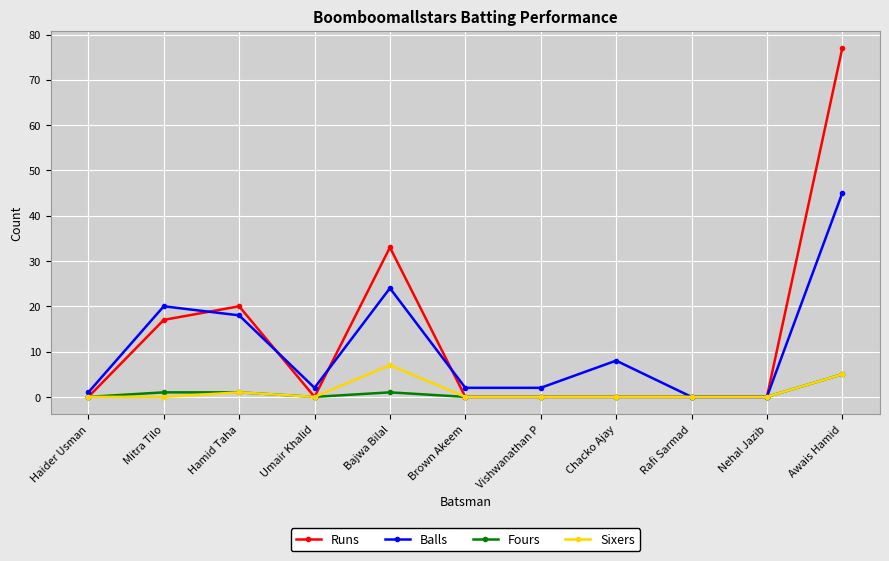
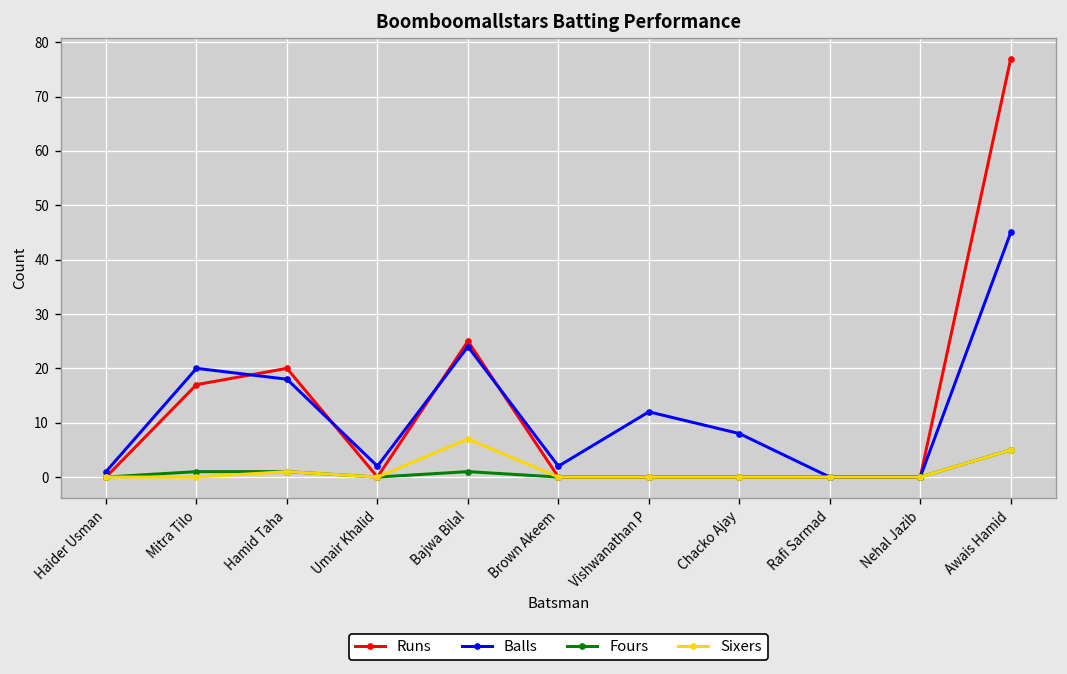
Runs, Bajwa Bilal: 33 -> 25
Balls, Vishwanathan P: 2 -> 12
